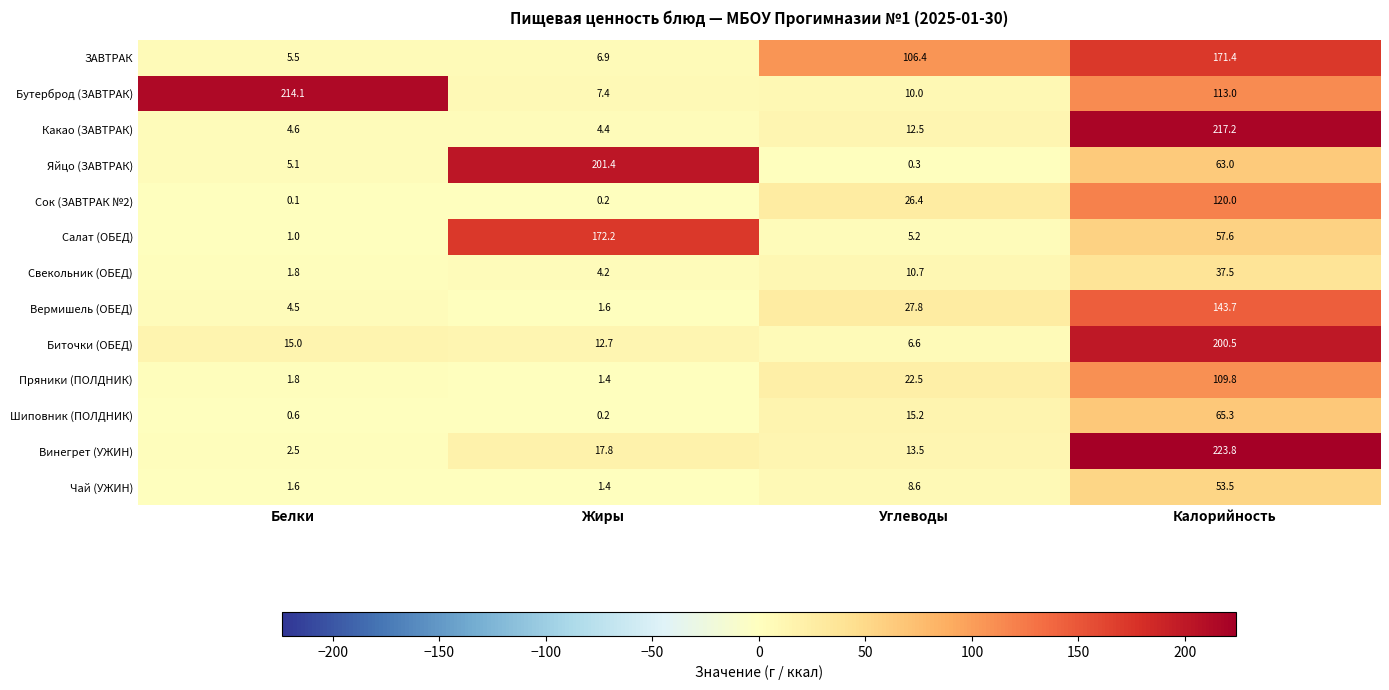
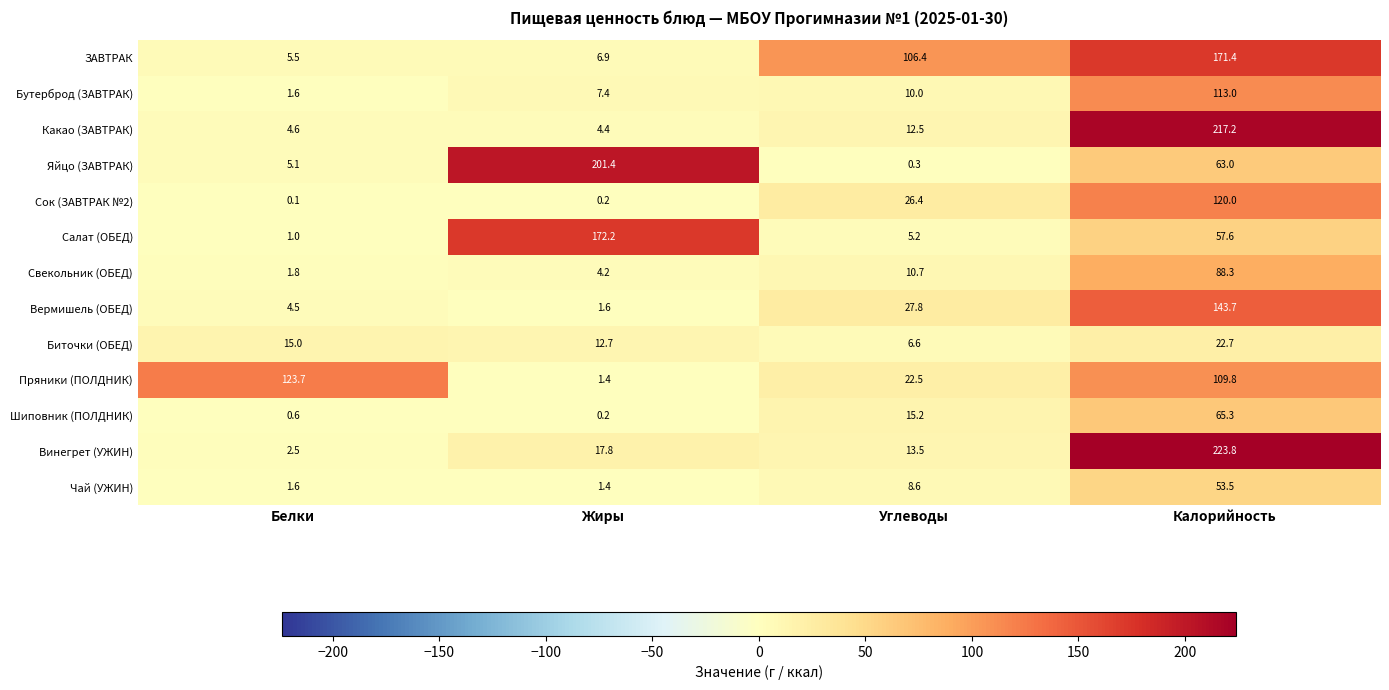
Бутерброд (ЗАВТРАК), Белки: 214.1 -> 1.6
Свекольник (ОБЕД), Калорийность: 37.5 -> 88.3
Биточки (ОБЕД), Калорийность: 200.5 -> 22.7
Пряники (ПОЛДНИК), Белки: 1.8 -> 123.7
